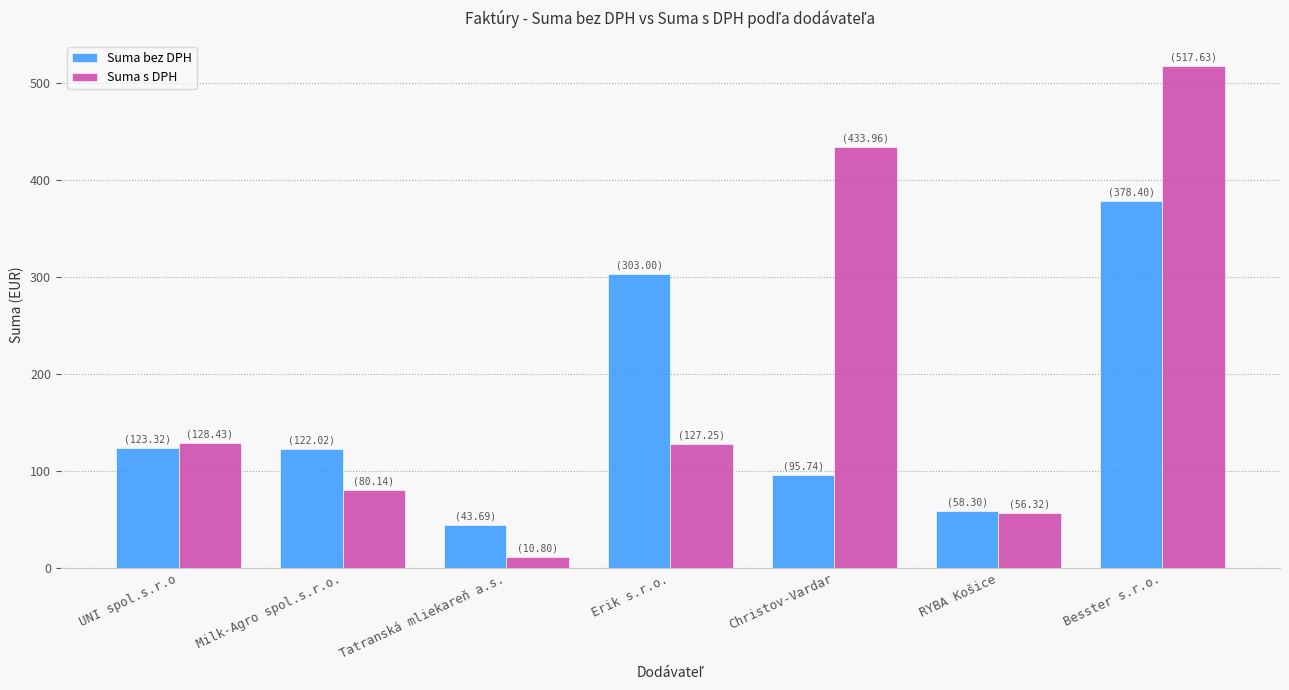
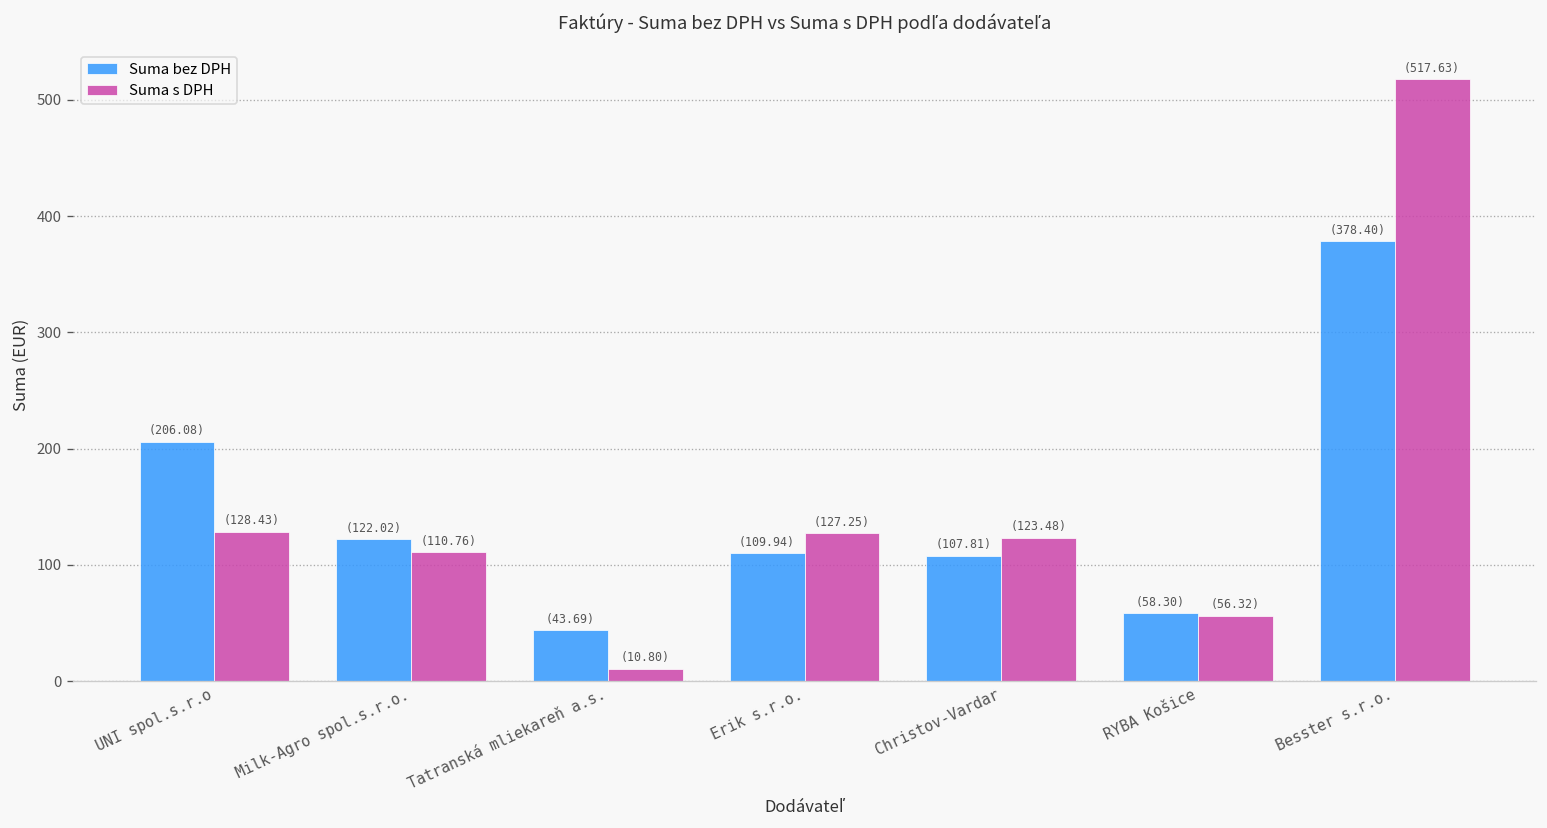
Suma bez DPH, UNI spol.s.r.o: (123.32) -> (206.08)
Suma s DPH, Milk-Agro spol.s.r.o.: (80.14) -> (110.76)
Suma bez DPH, Erik s.r.o.: (303.00) -> (109.94)
Suma bez DPH, Christov-Vardar: (95.74) -> (107.81)
Suma s DPH, Christov-Vardar: (433.96) -> (123.48)
